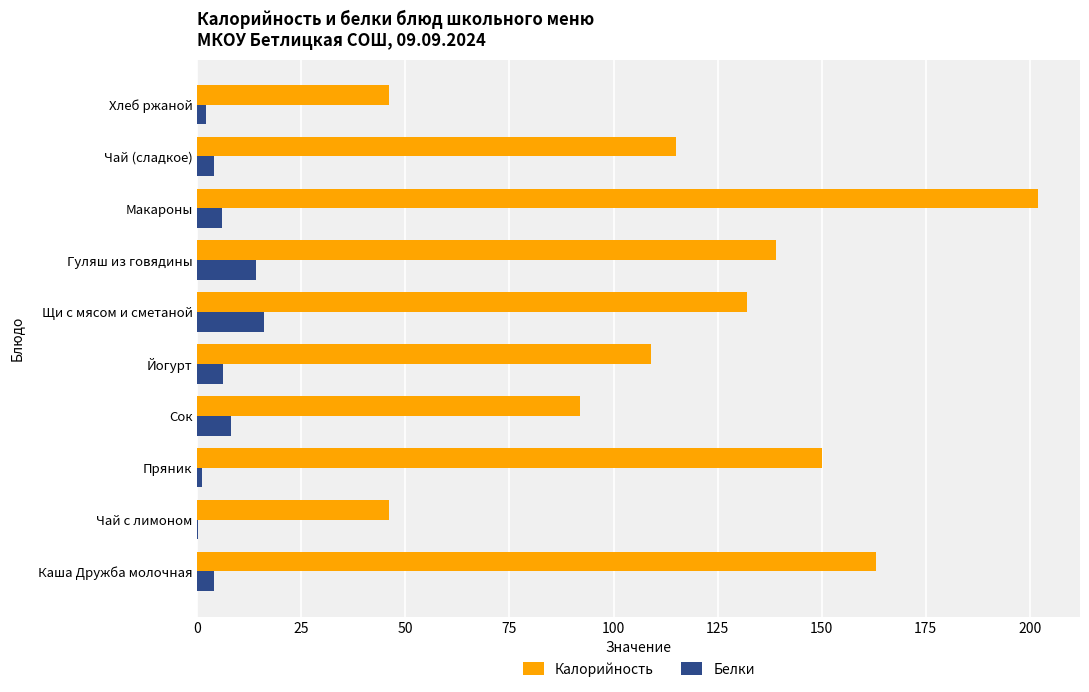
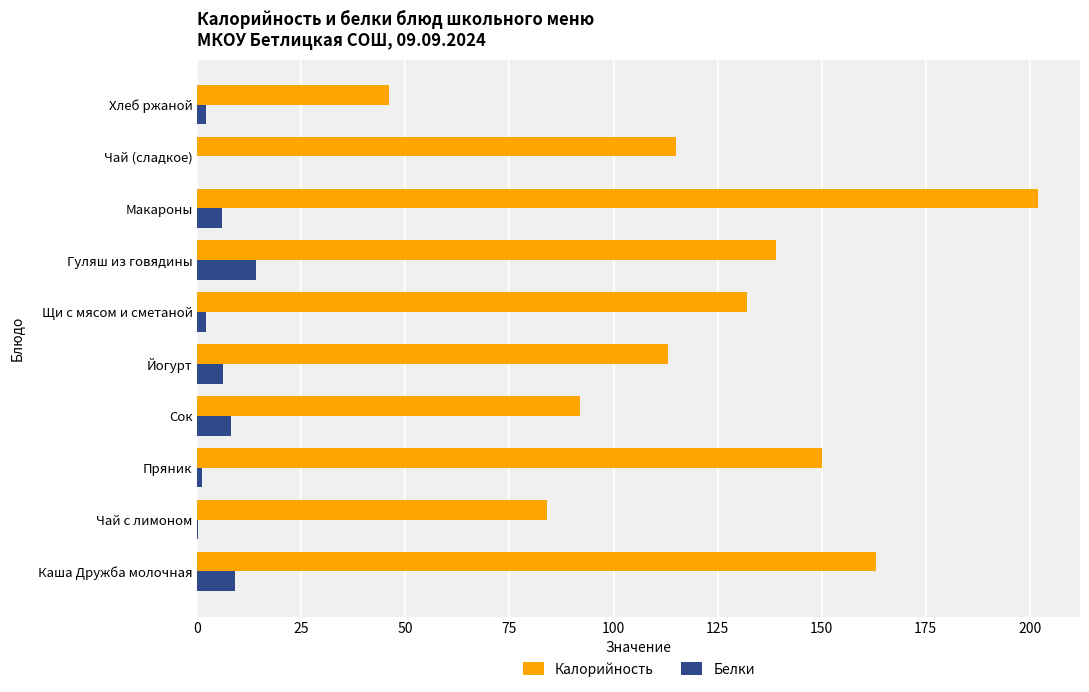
Белки, Чай (сладкое): 4 -> 0
Белки, Щи с мясом и сметаной: 16 -> 2
Калорийность, Йогурт: 109 -> 113
Калорийность, Чай с лимоном: 46 -> 84
Белки, Каша Дружба молочная: 4 -> 9
